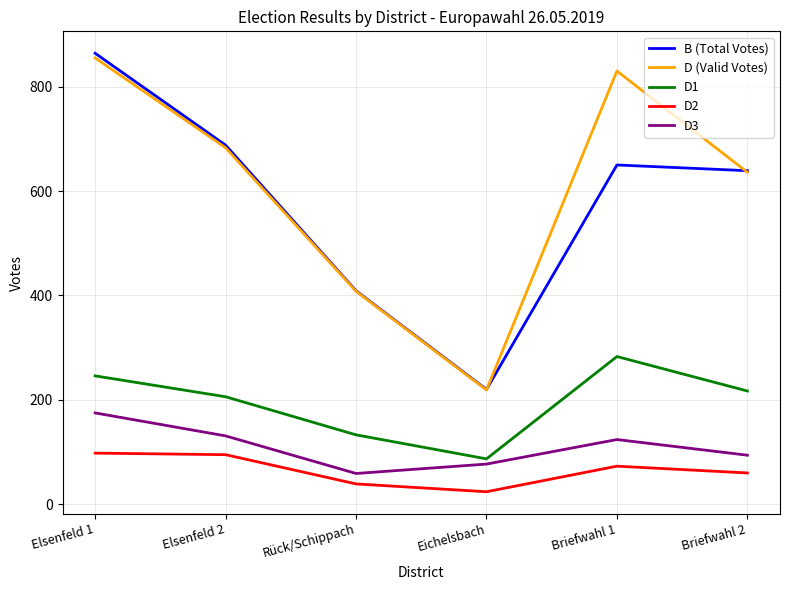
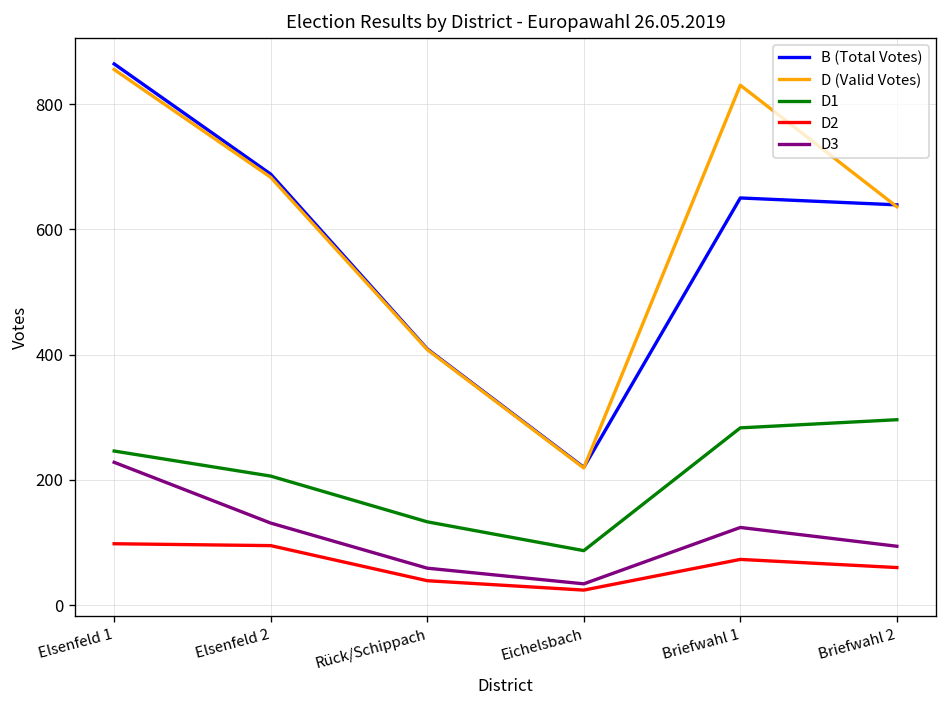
D3, Elsenfeld 1: 180 -> 230
D3, Eichelsbach: 80 -> 30
D1, Briefwahl 2: 220 -> 300
